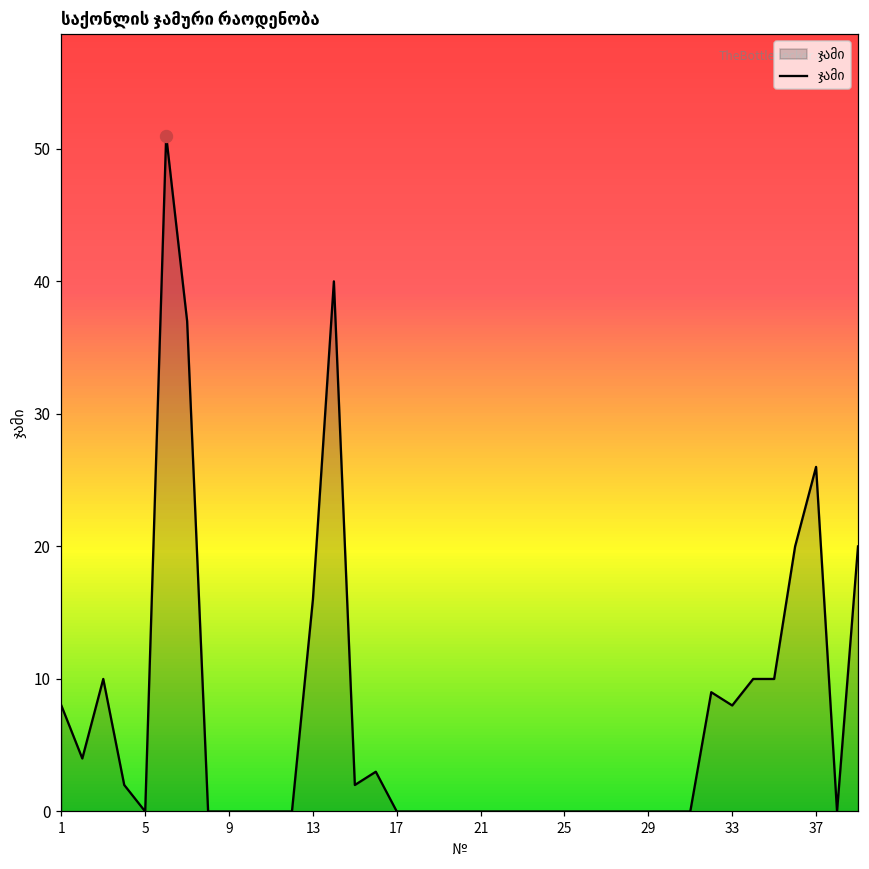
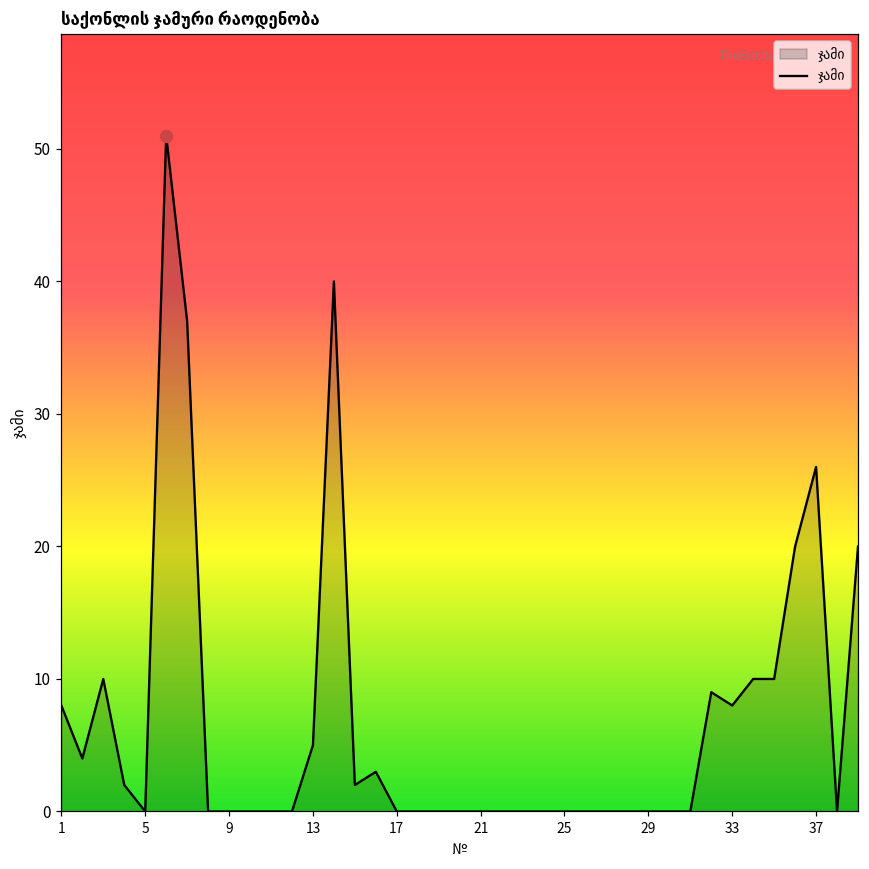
ჯამი, 13: 16 -> 5
